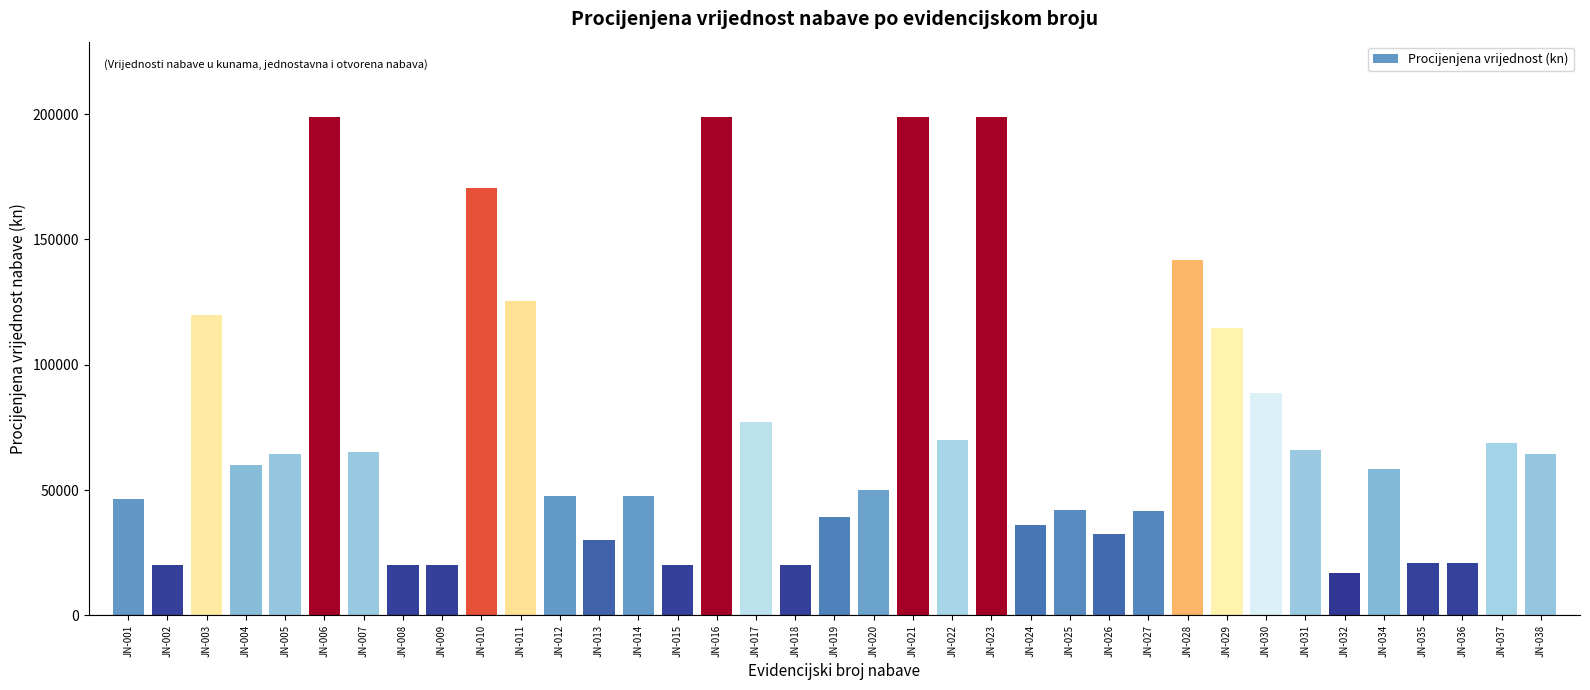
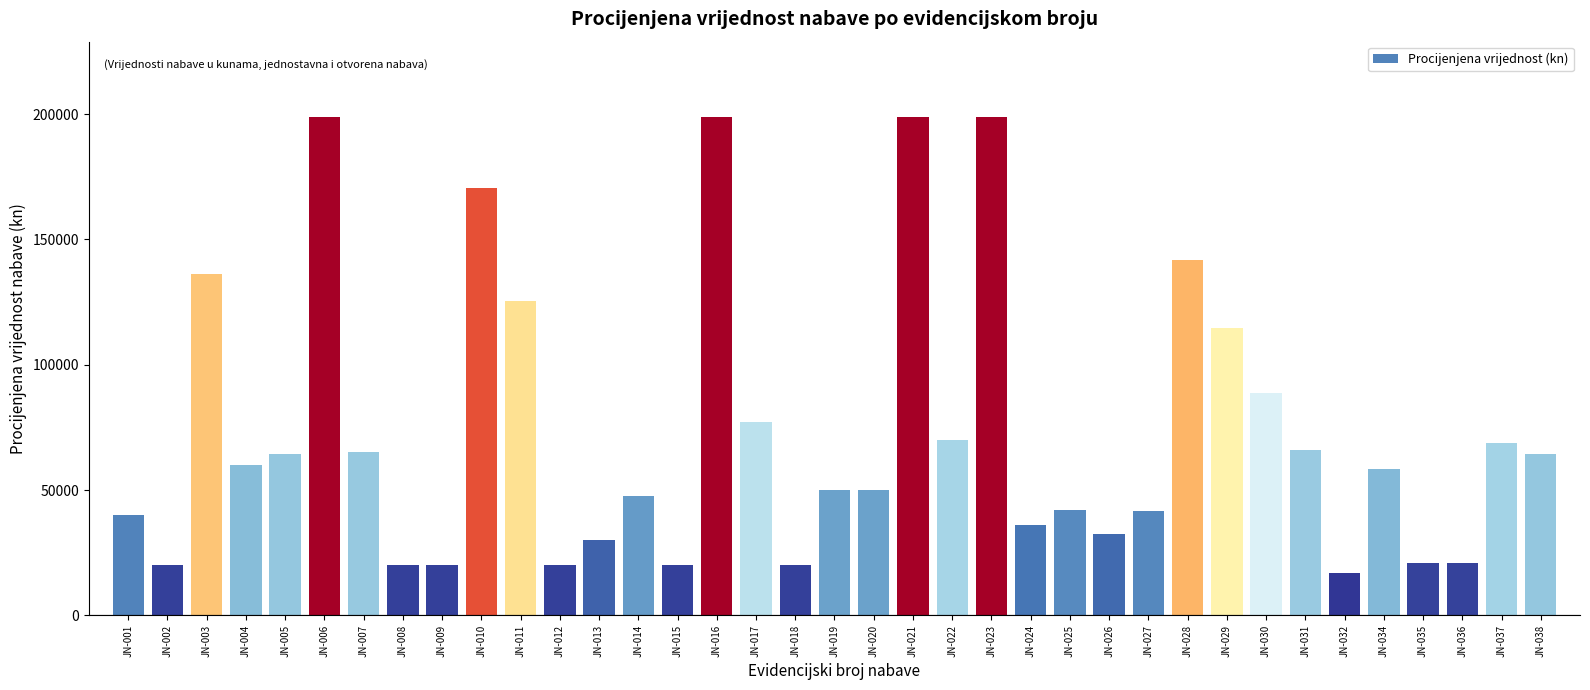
JN-001: 47000 -> 40000
JN-003: 120000 -> 136000
JN-012: 47000 -> 20000
JN-019: 39000 -> 50000
